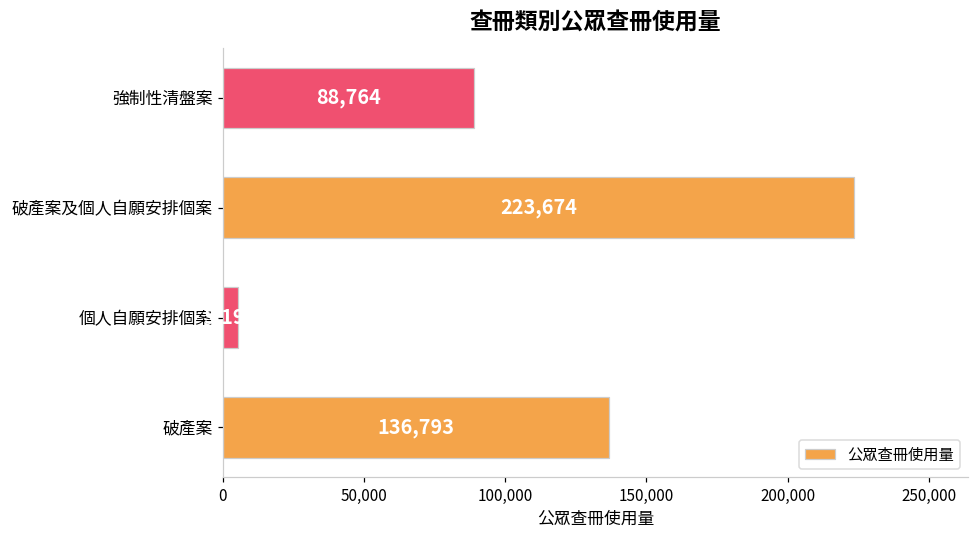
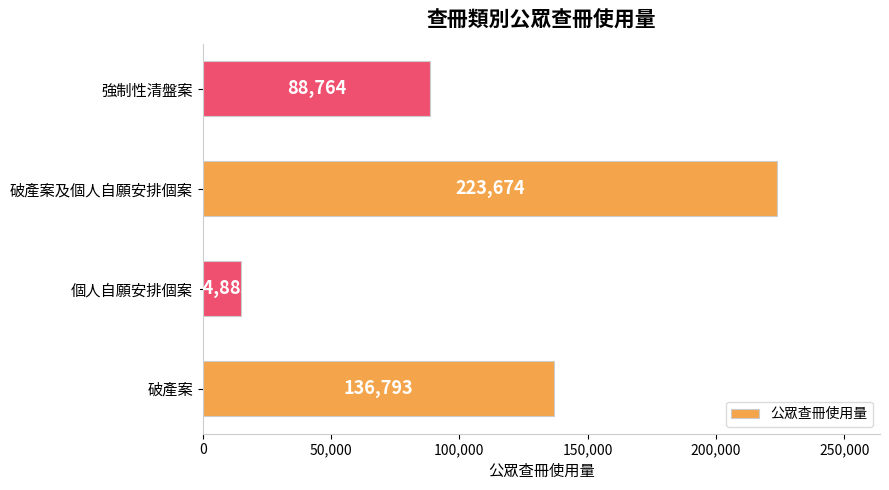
個人自願安排個案: 5,000 -> 15,000
